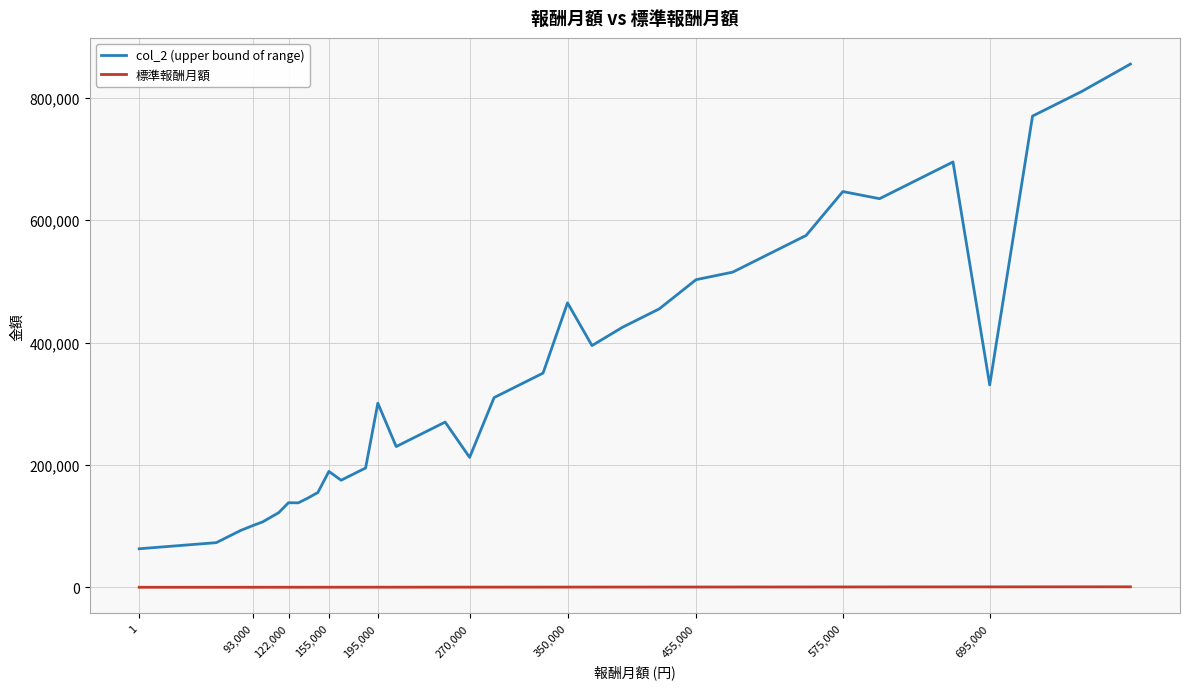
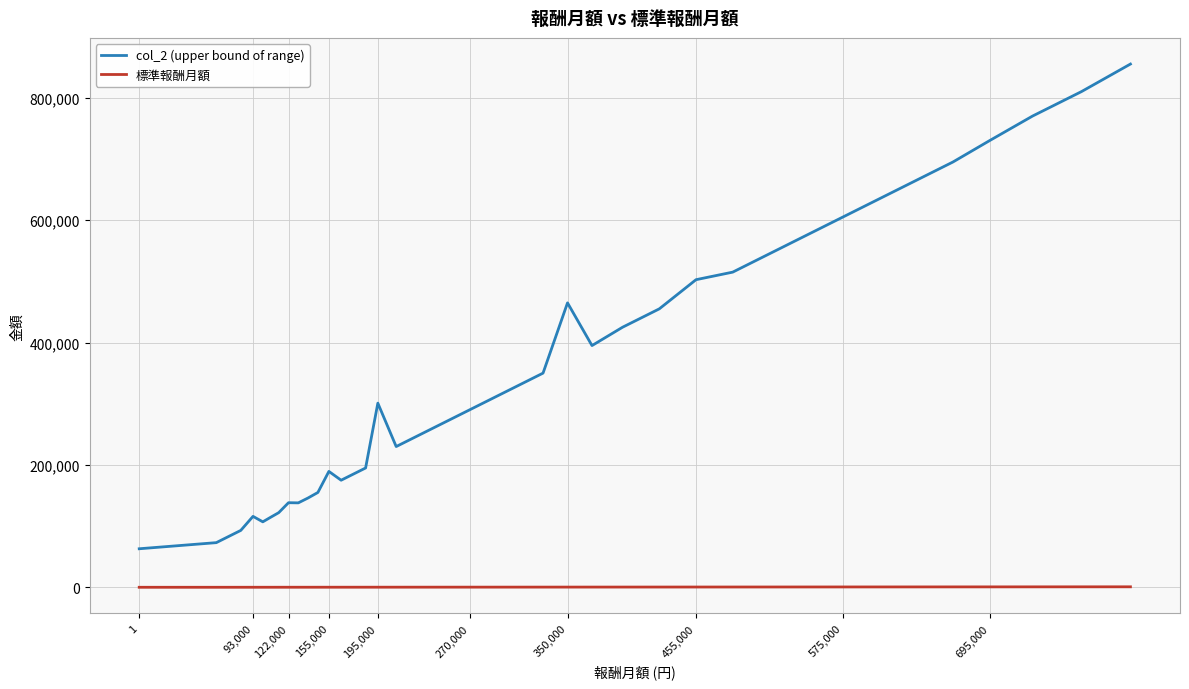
col_2 (upper bound of range), 93,000: 100,000 -> 120,000
col_2 (upper bound of range), 270,000: 210,000 -> 290,000
col_2 (upper bound of range), 575,000: 650,000 -> 600,000
col_2 (upper bound of range), 695,000: 330,000 -> 730,000
